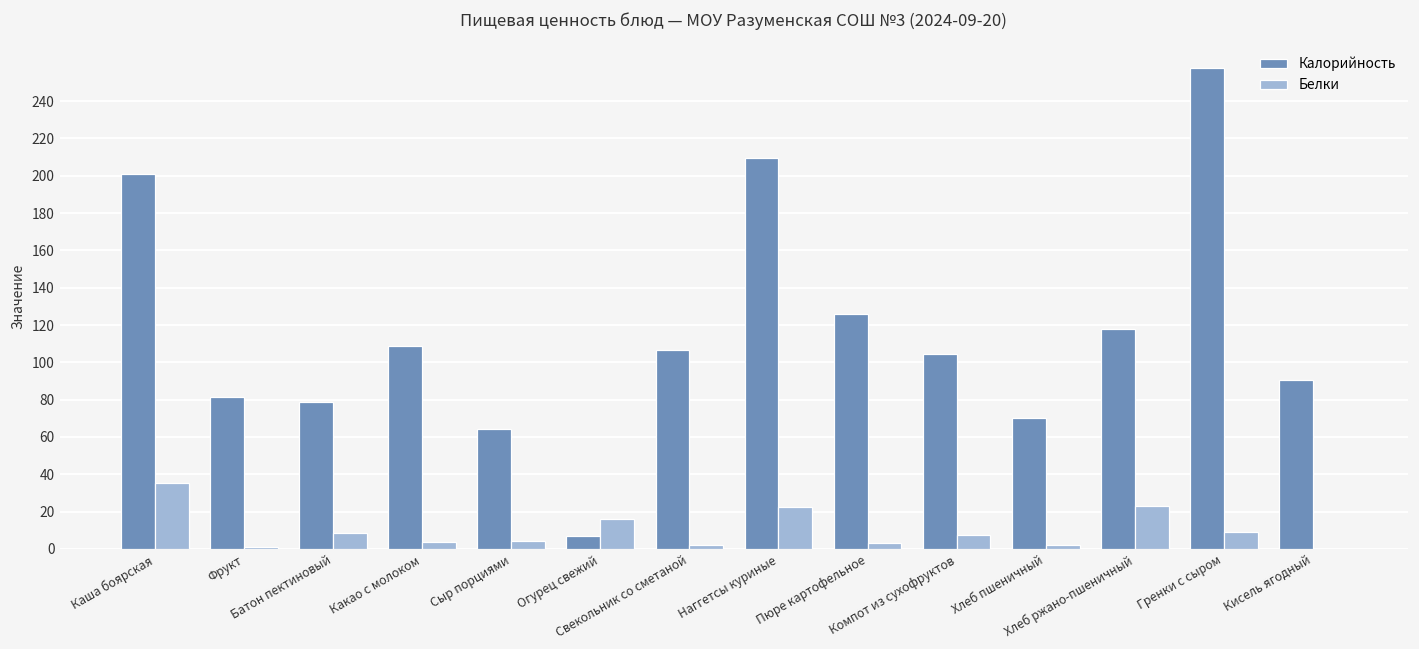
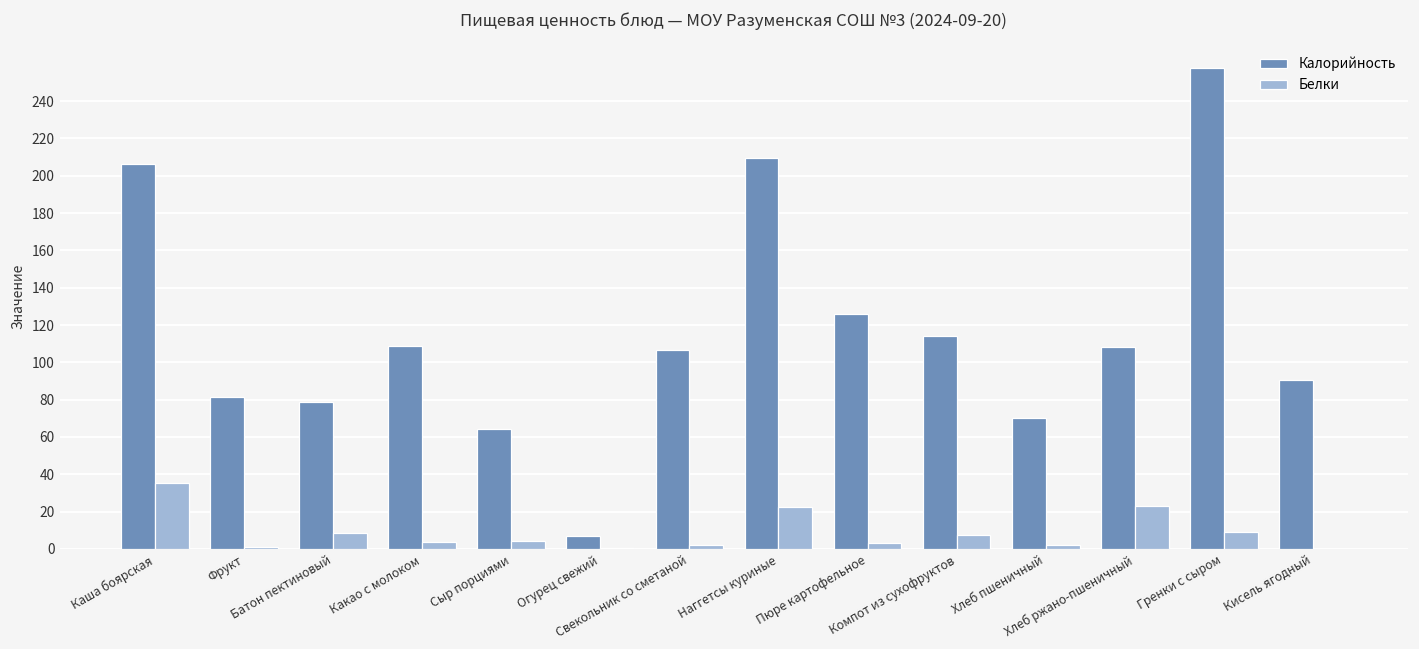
Калорийность, Каша боярская: 201 -> 206
Белки, Огурец свежий: 16 -> 0
Калорийность, Компот из сухофруктов: 104 -> 114
Калорийность, Хлеб ржано-пшеничный: 118 -> 108
